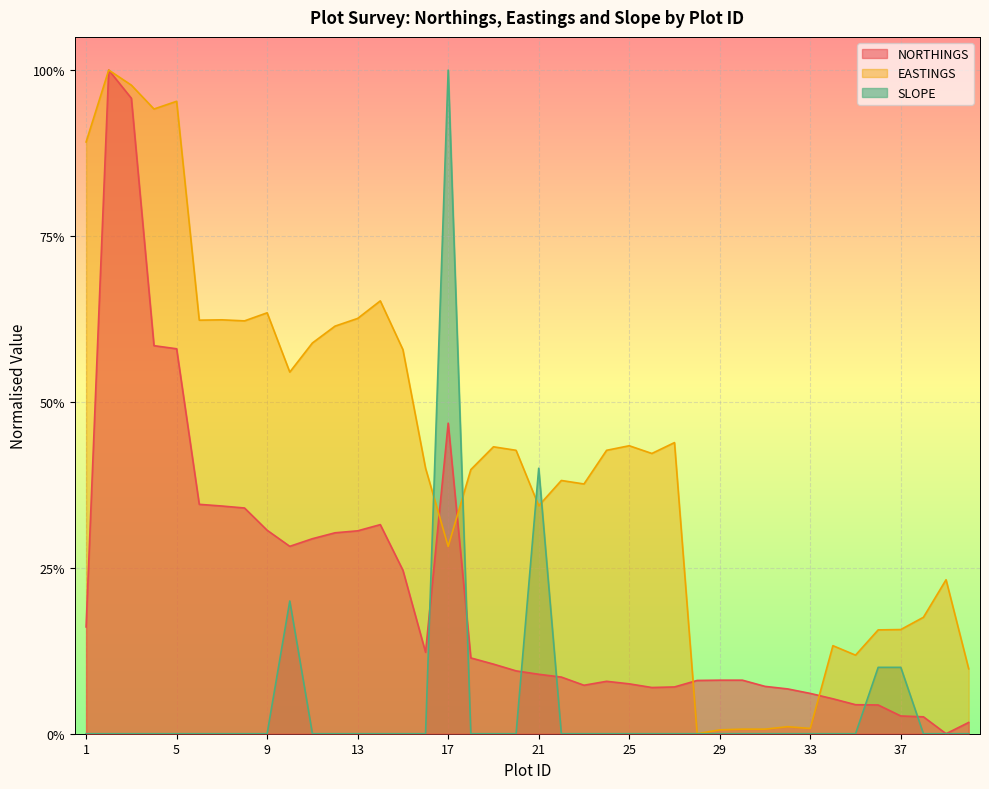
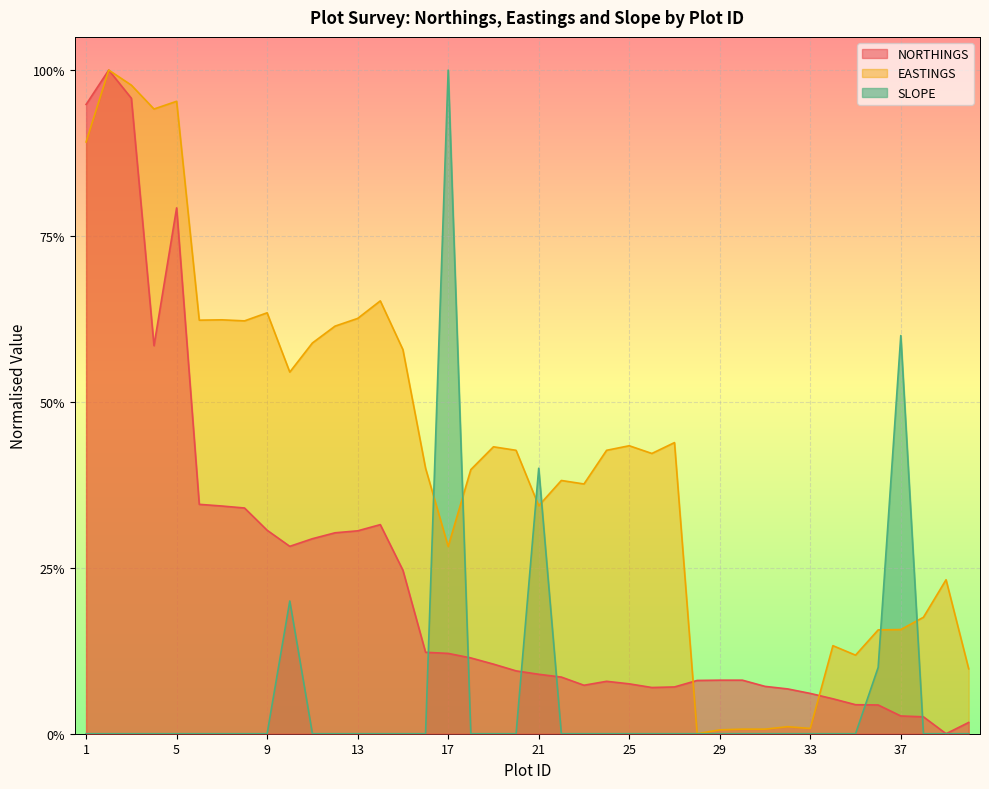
NORTHINGS, 1: 16% -> 95%
NORTHINGS, 5: 58% -> 79%
NORTHINGS, 17: 47% -> 12%
SLOPE, 37: 10% -> 60%
